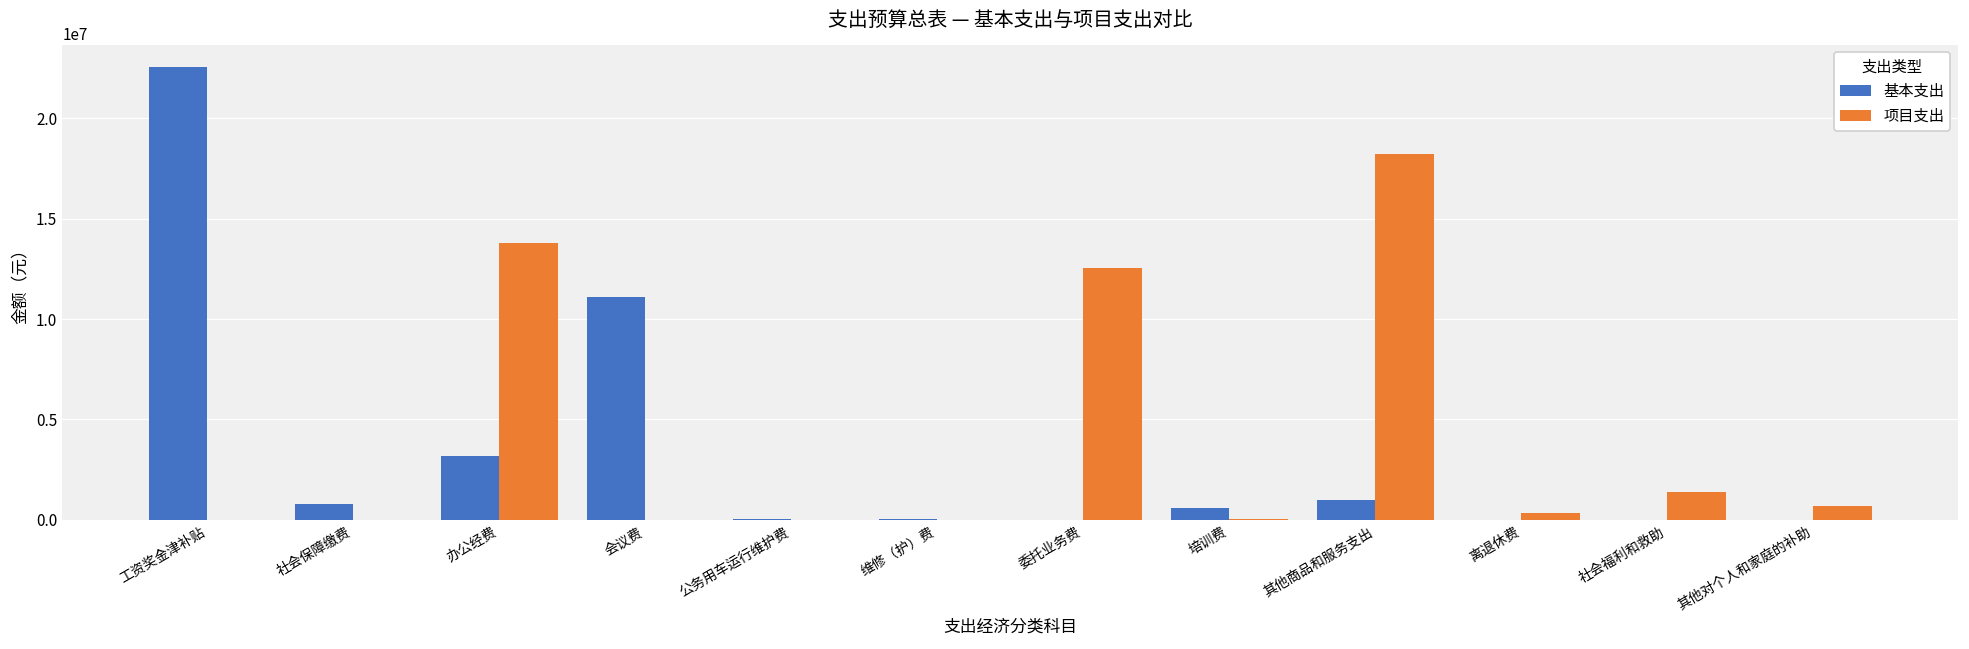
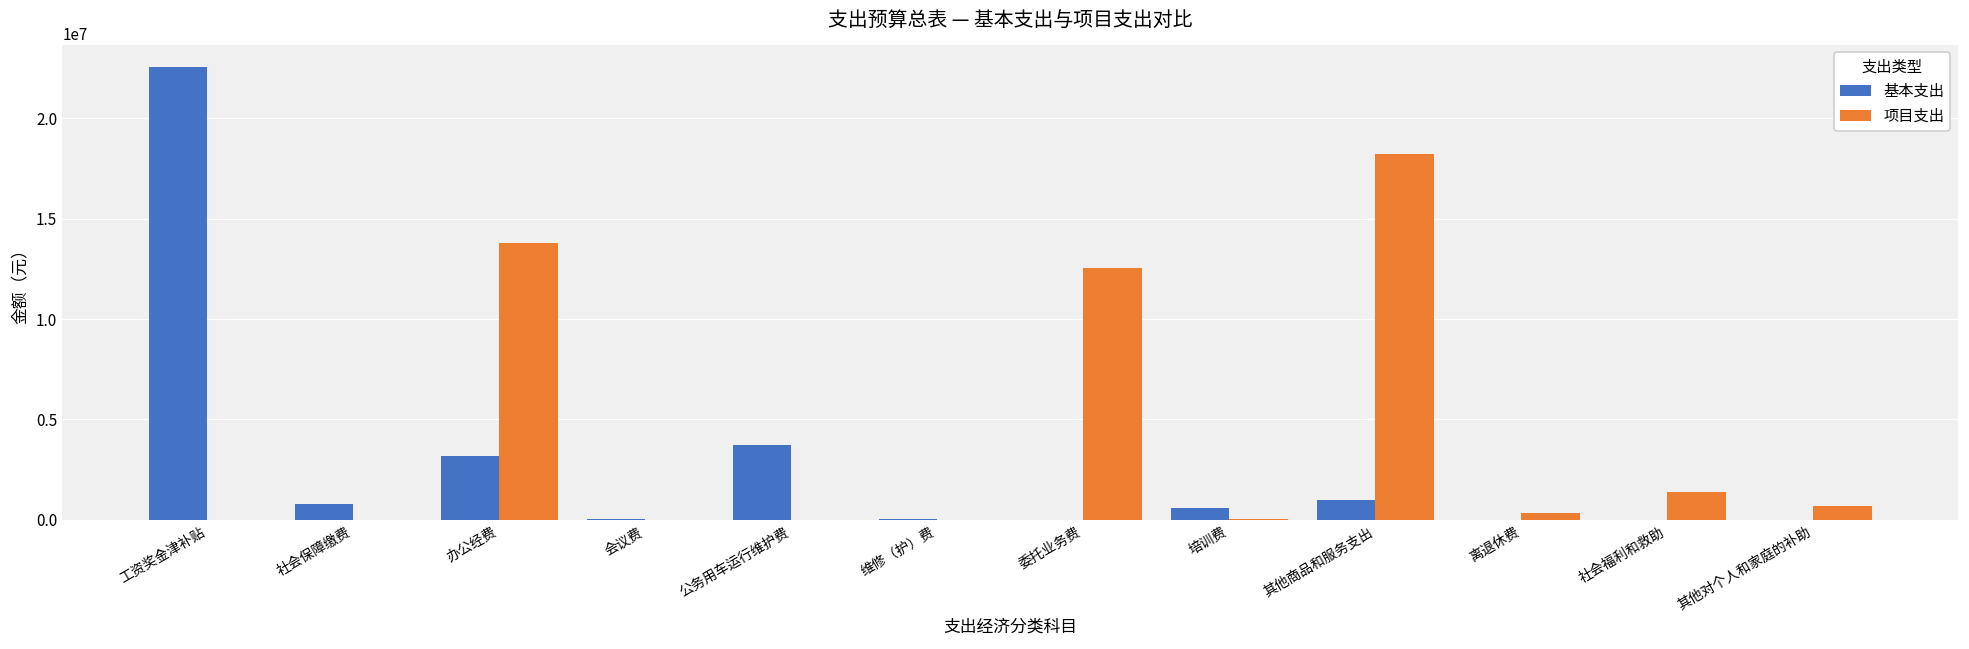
基本支出, 会议费: 11100000 -> 0
基本支出, 公务用车运行维护费: 0 -> 3800000
